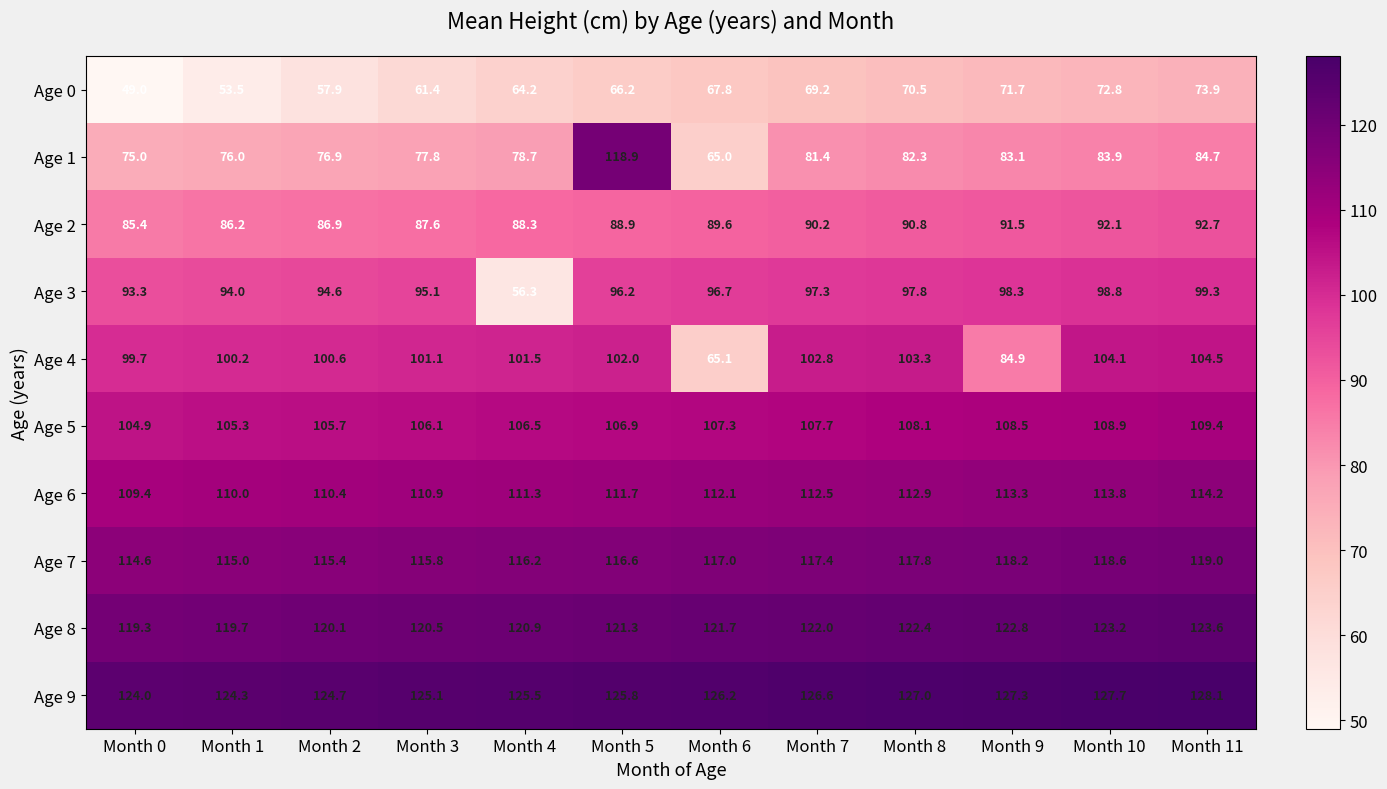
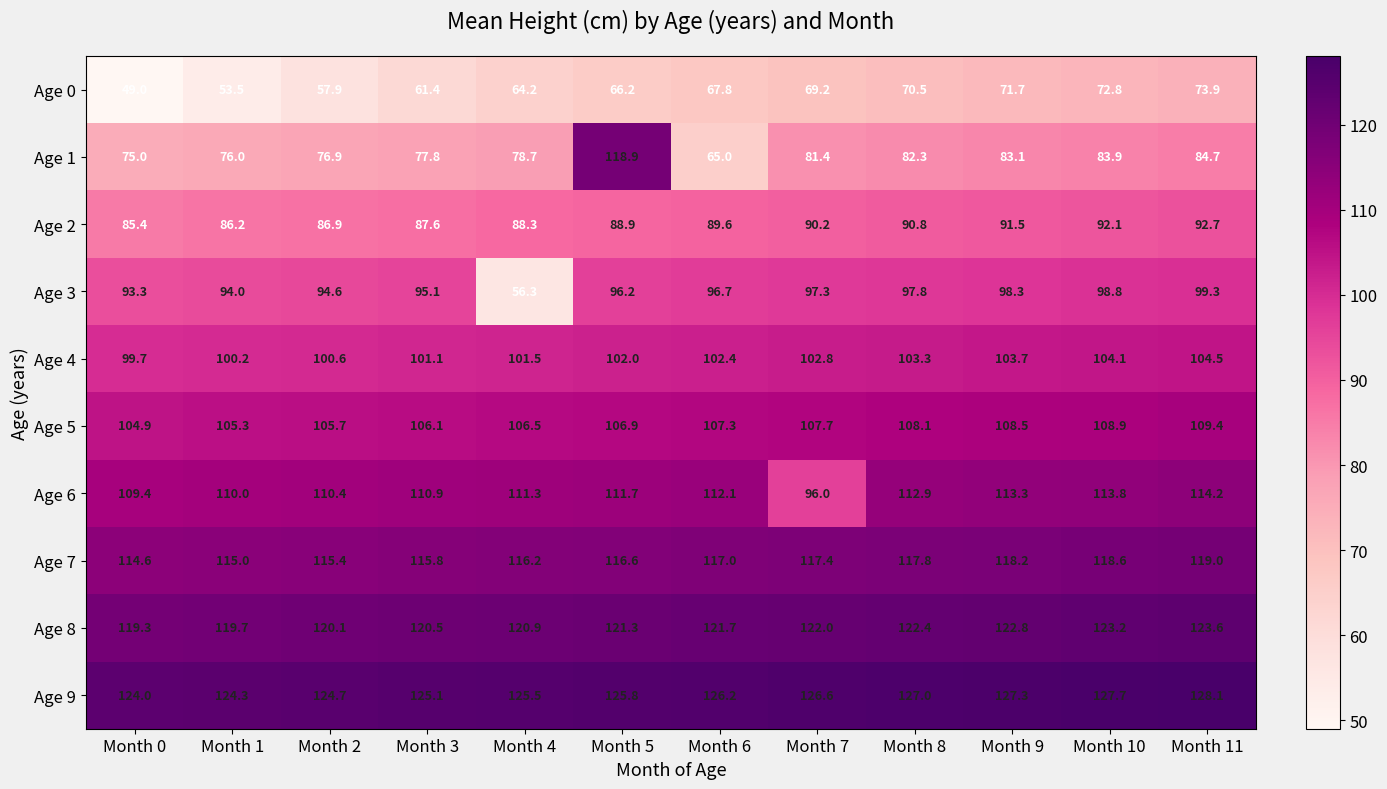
Age 4, Month 6: 65.1 -> 102.4
Age 4, Month 9: 84.9 -> 103.7
Age 6, Month 7: 112.5 -> 96.0
